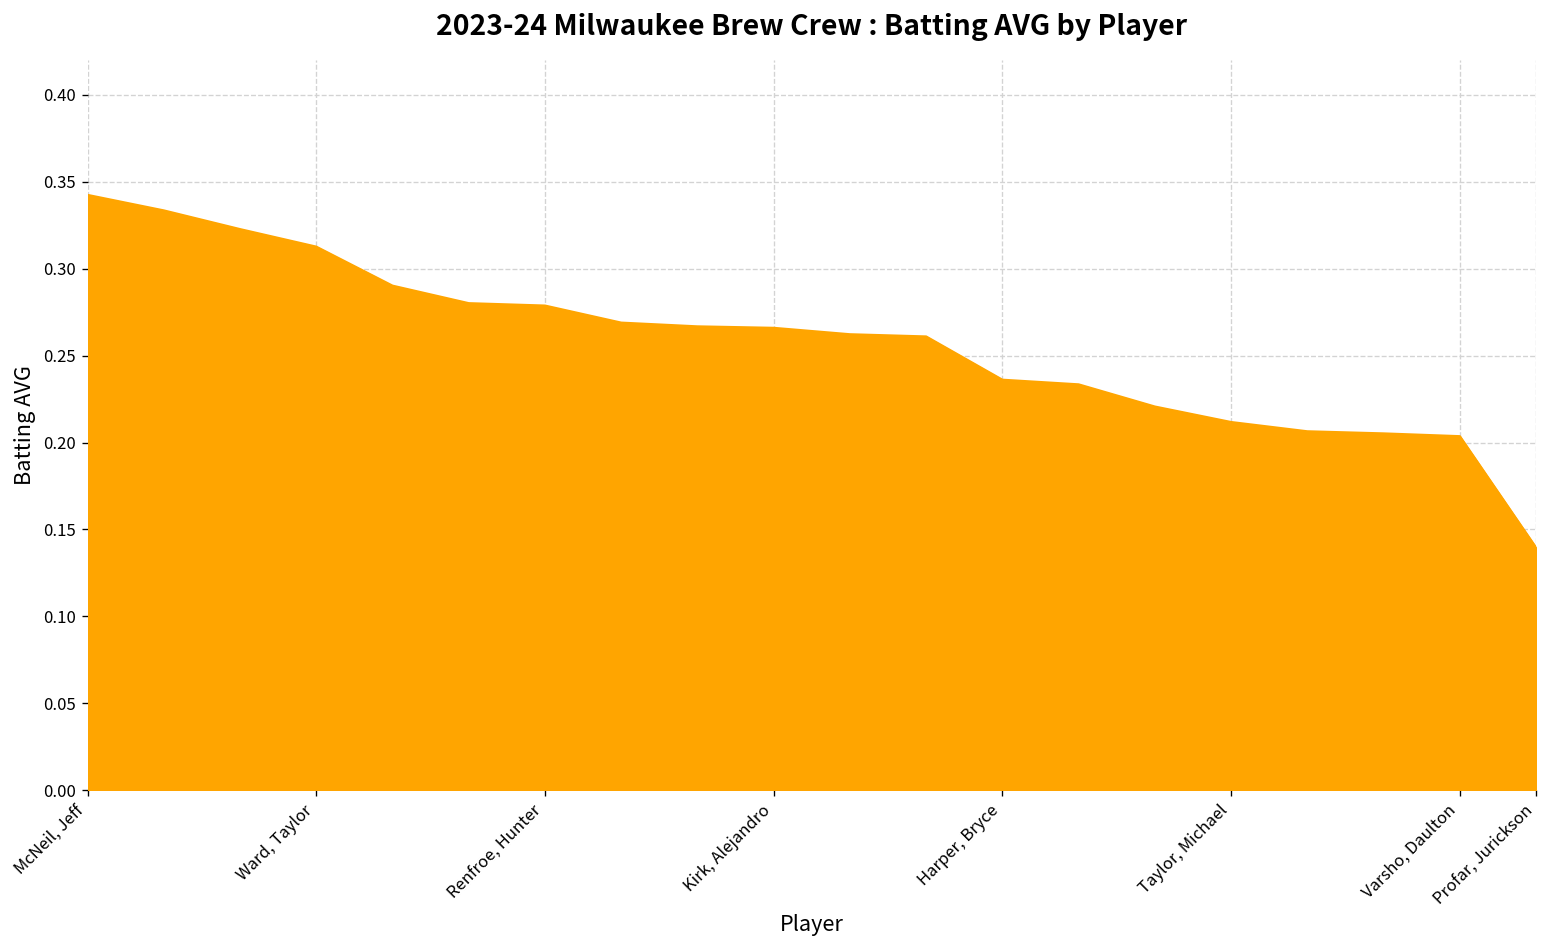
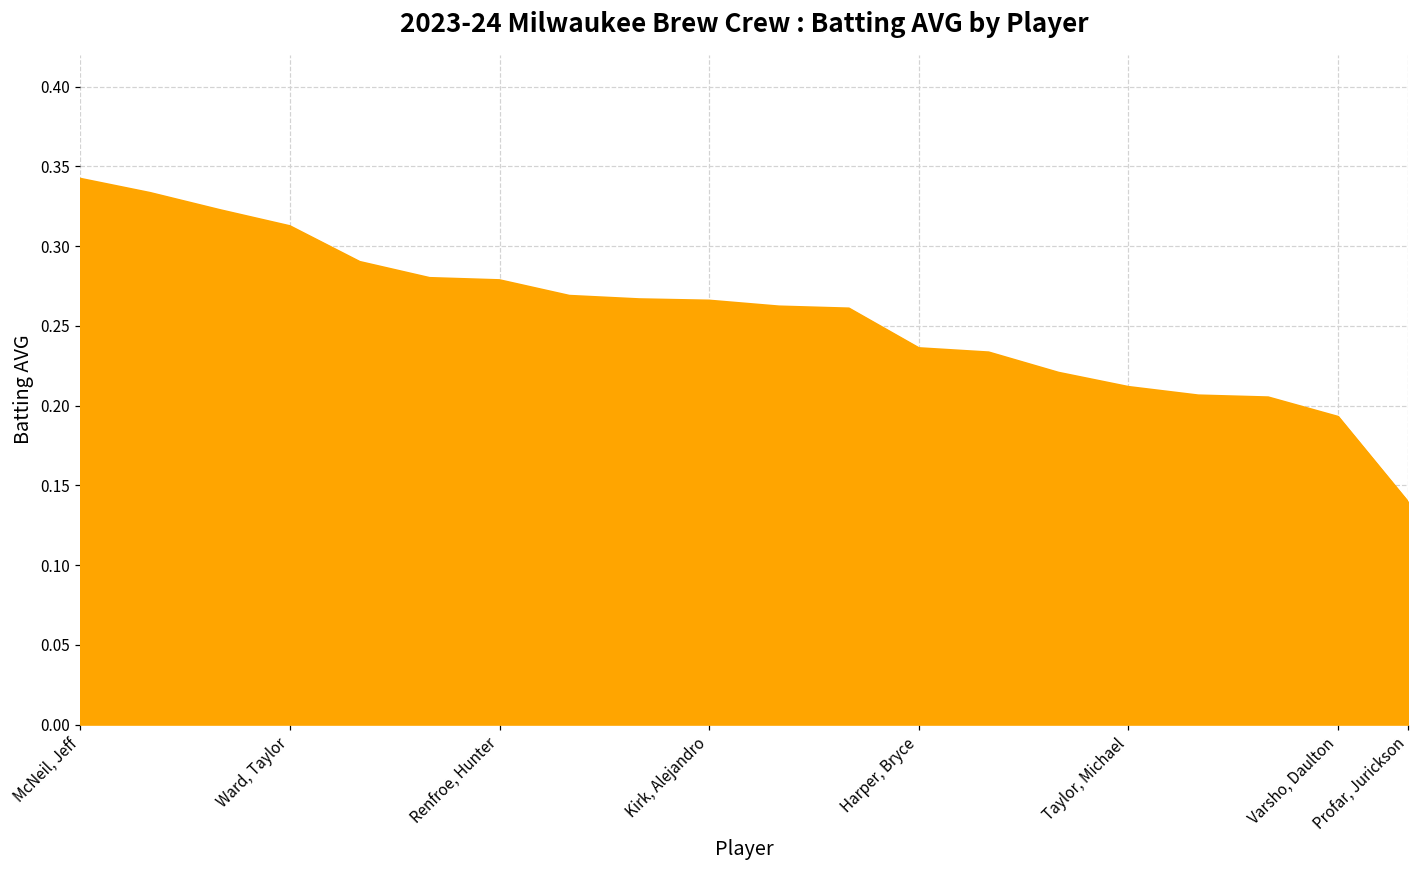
Varsho, Daulton: 0.204 -> 0.193
